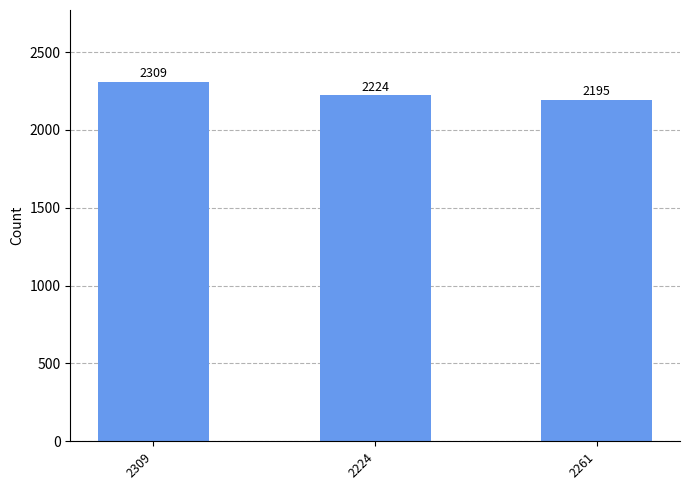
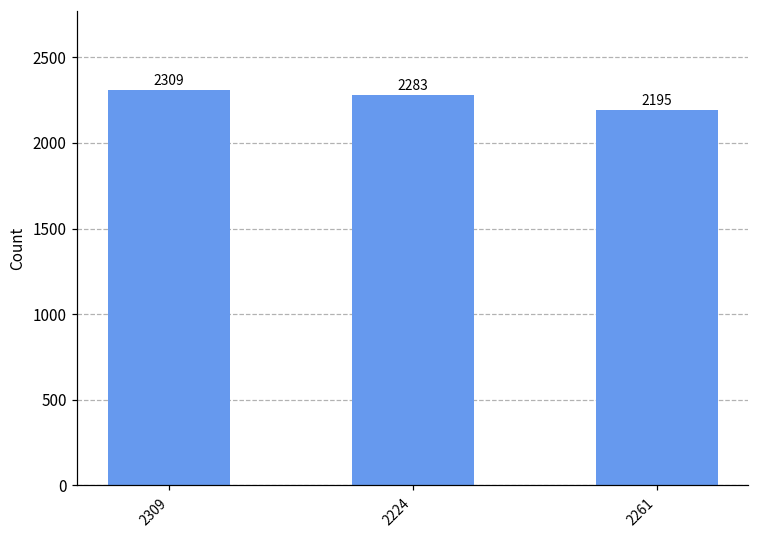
2224: 2224 -> 2283
